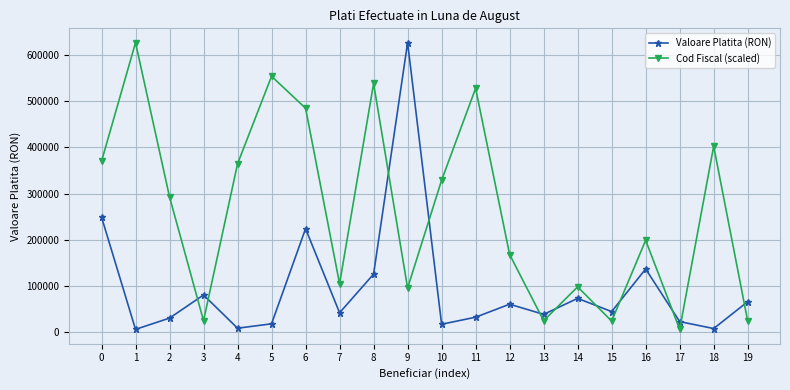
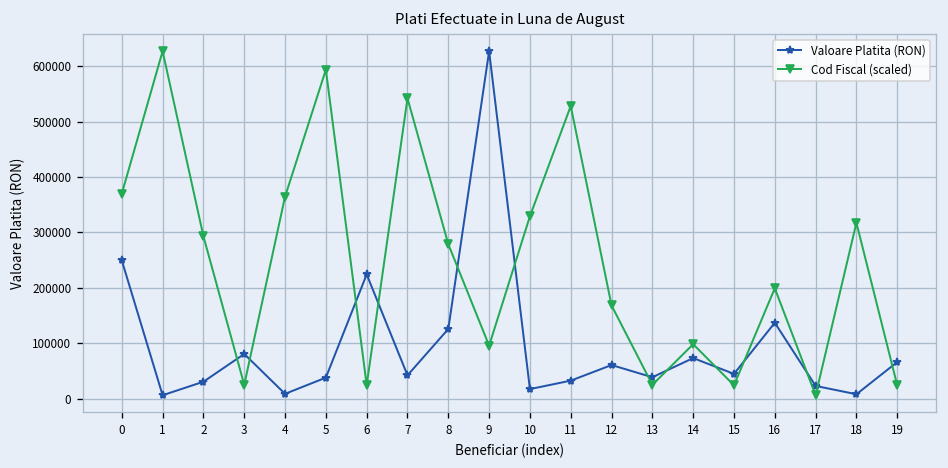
Valoare Platita (RON), 5: 20000 -> 40000
Cod Fiscal (scaled), 5: 550000 -> 590000
Cod Fiscal (scaled), 6: 480000 -> 20000
Cod Fiscal (scaled), 7: 110000 -> 540000
Cod Fiscal (scaled), 8: 540000 -> 280000
Cod Fiscal (scaled), 18: 400000 -> 320000
